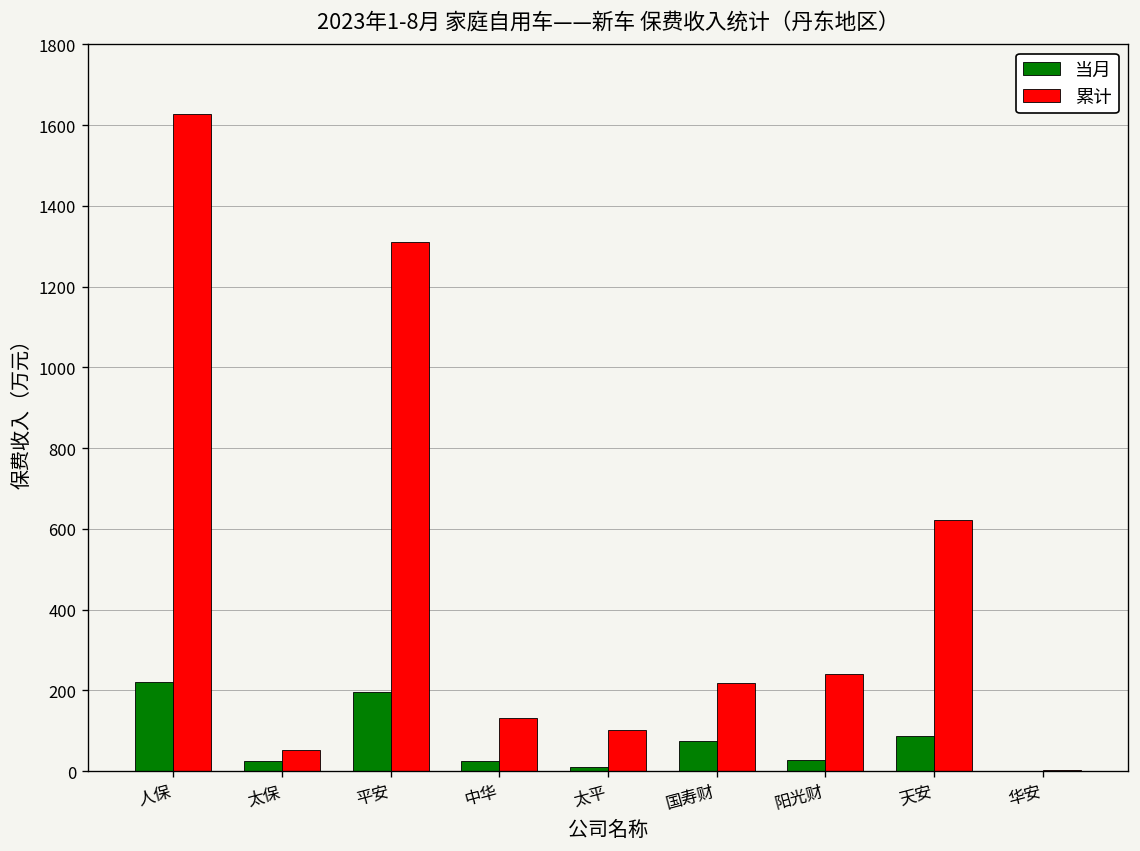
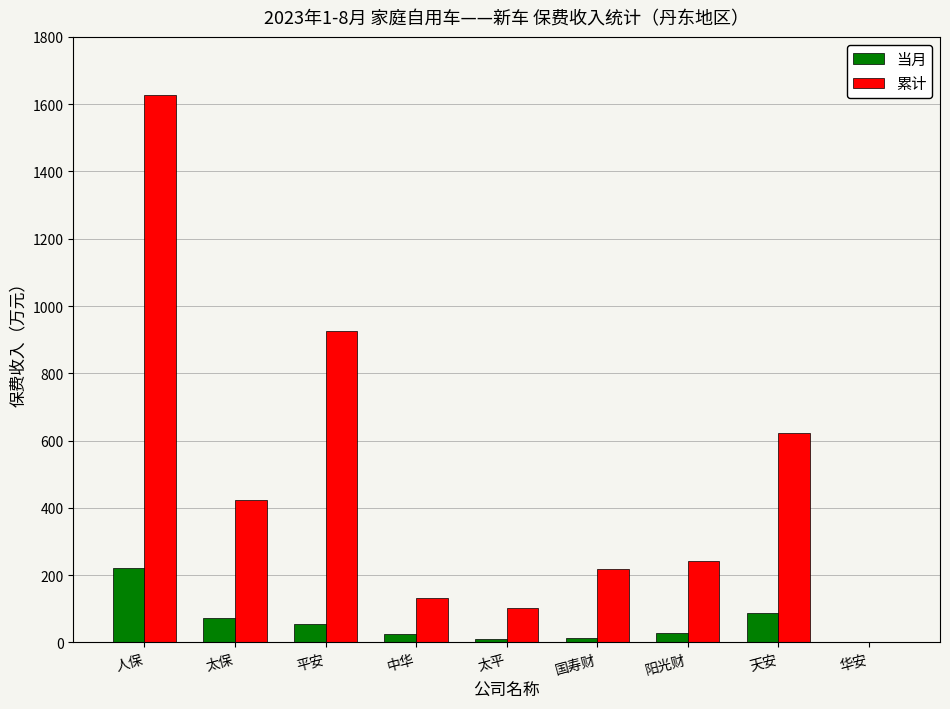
当月, 太保: 30 -> 70
累计, 太保: 50 -> 420
当月, 平安: 200 -> 60
累计, 平安: 1310 -> 920
当月, 国寿财: 70 -> 10
